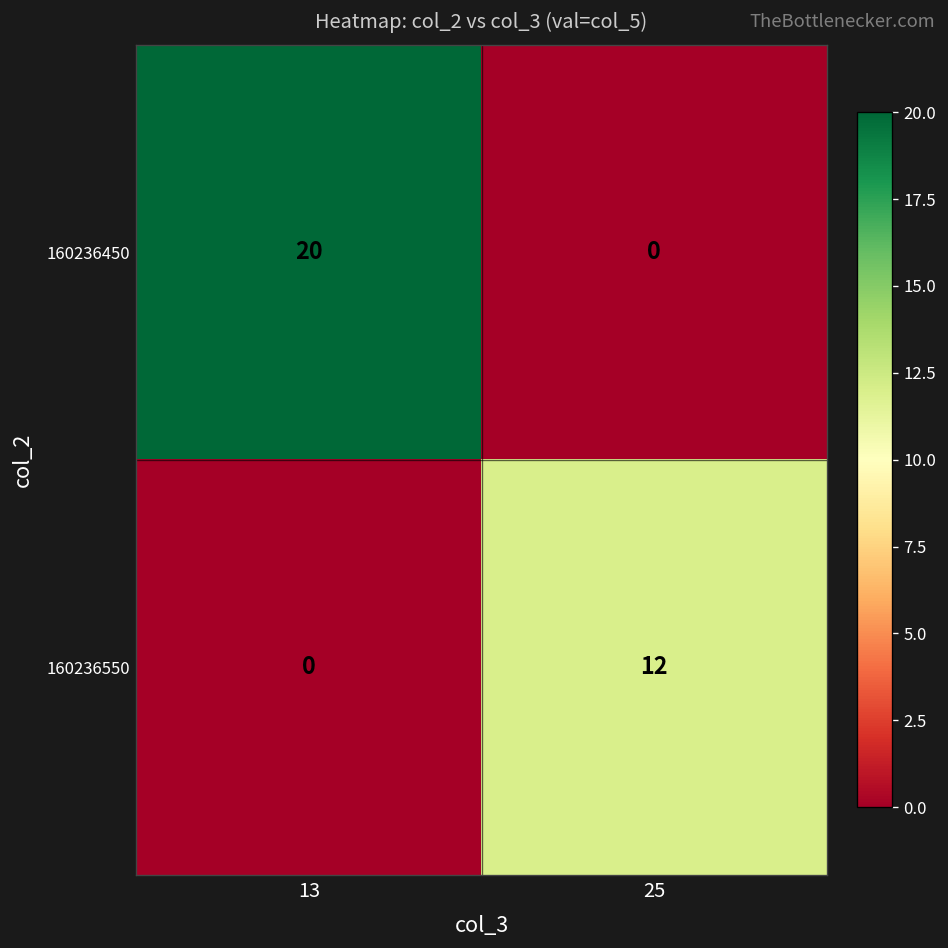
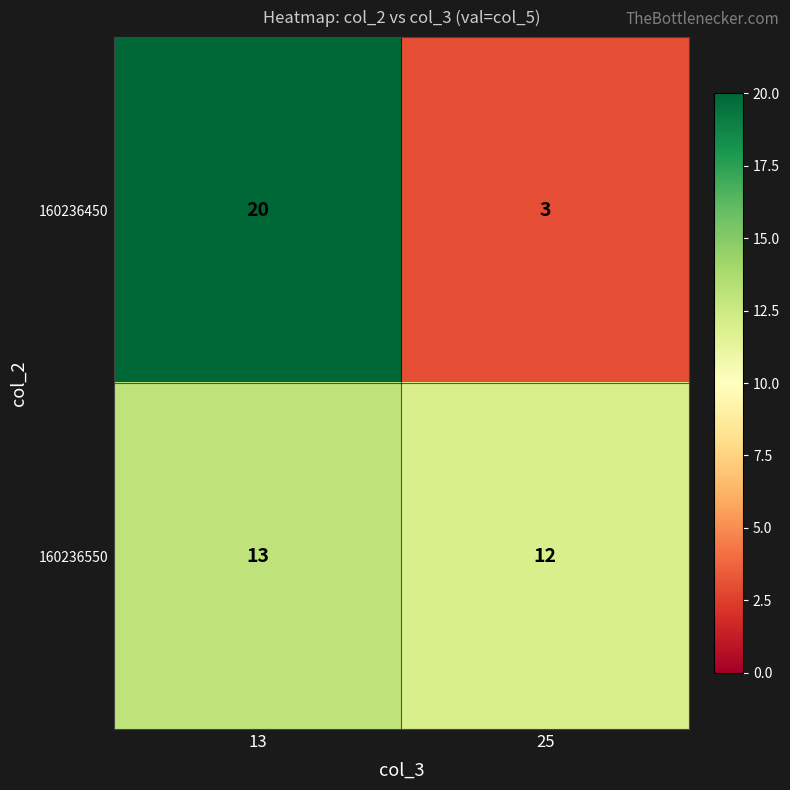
160236450, 25: 0 -> 3
160236550, 13: 0 -> 13
